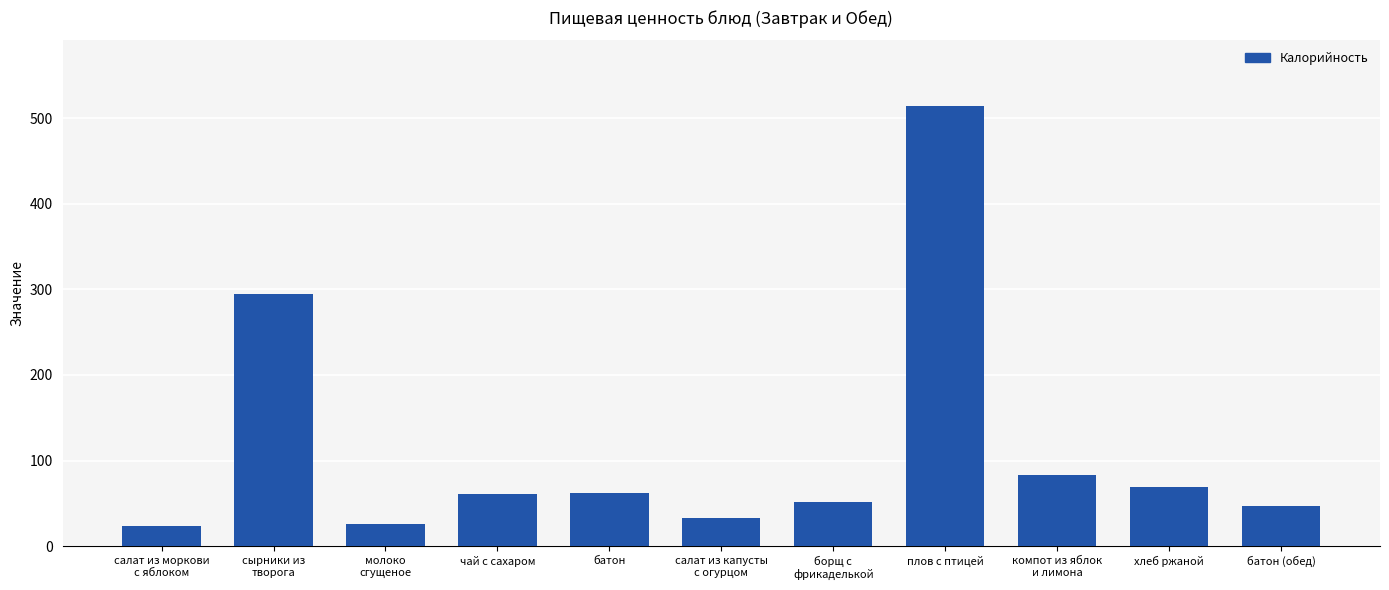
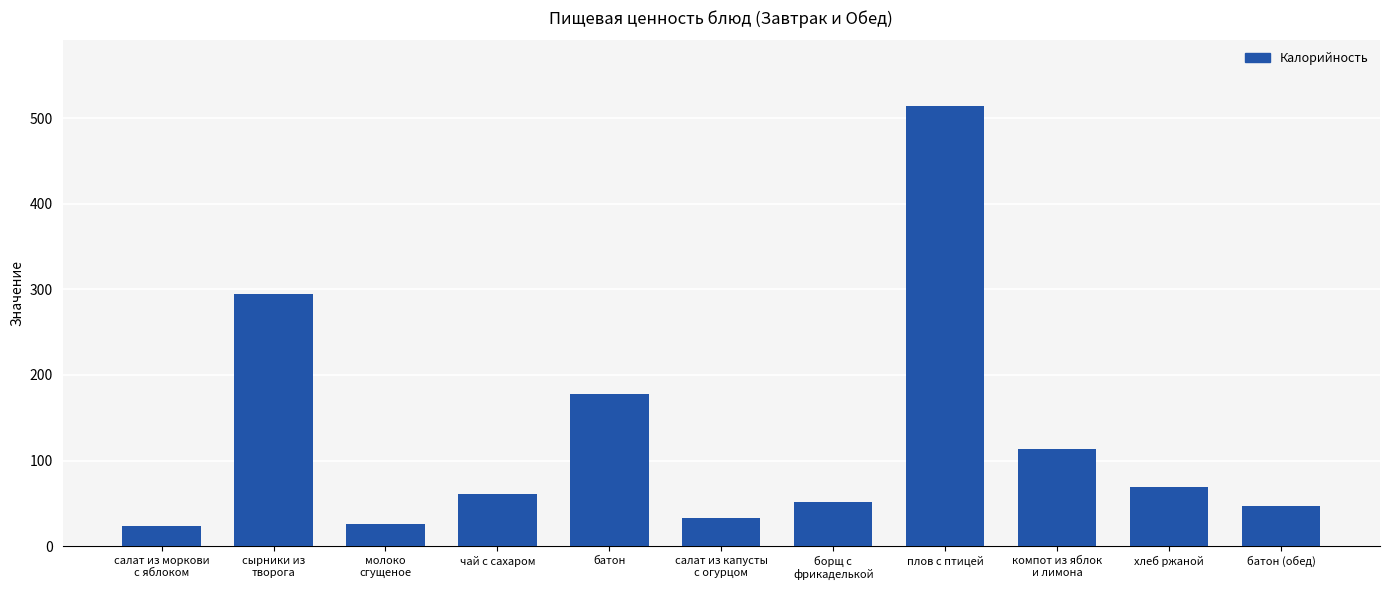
батон: 60 -> 180
компот из яблок и лимона: 80 -> 110
